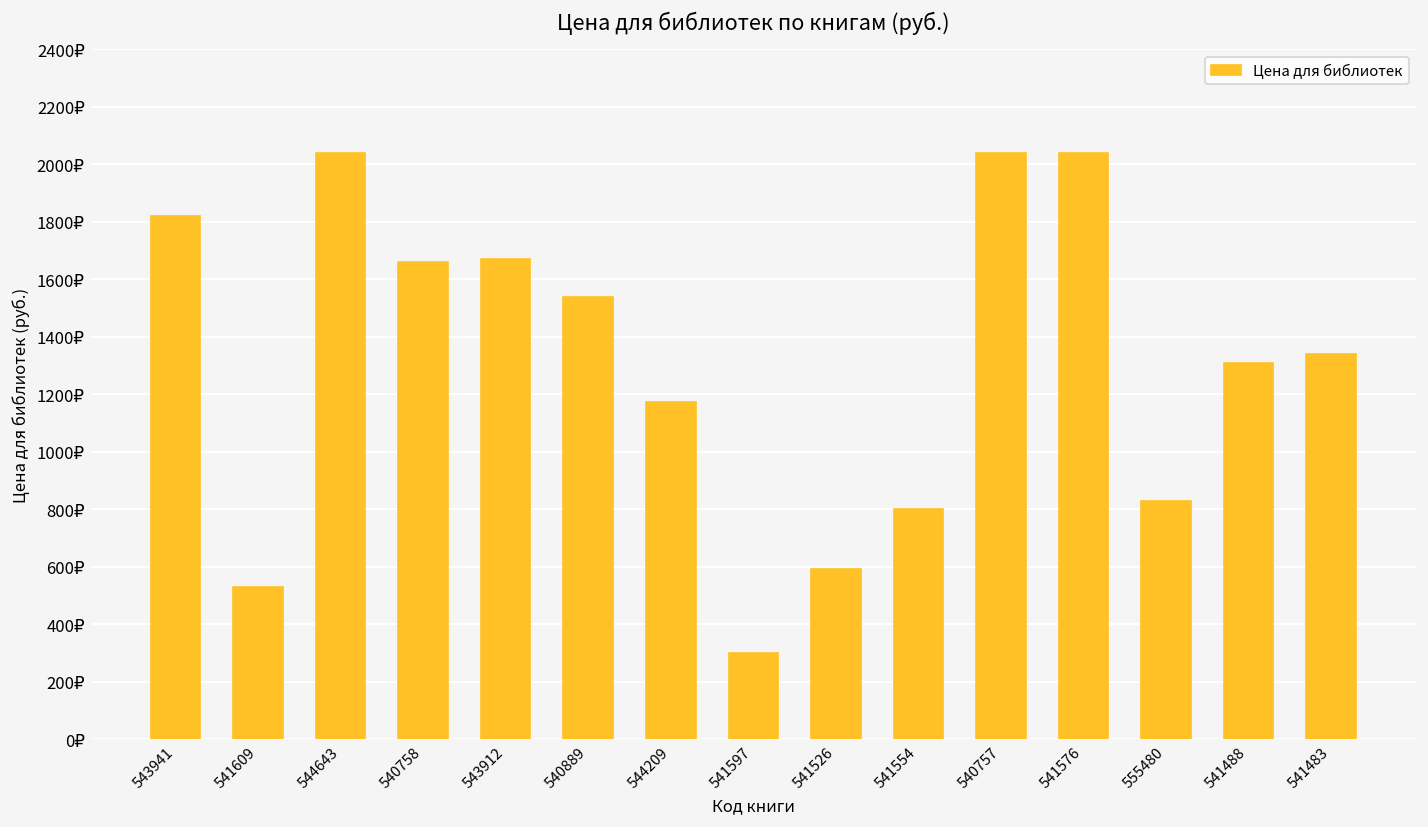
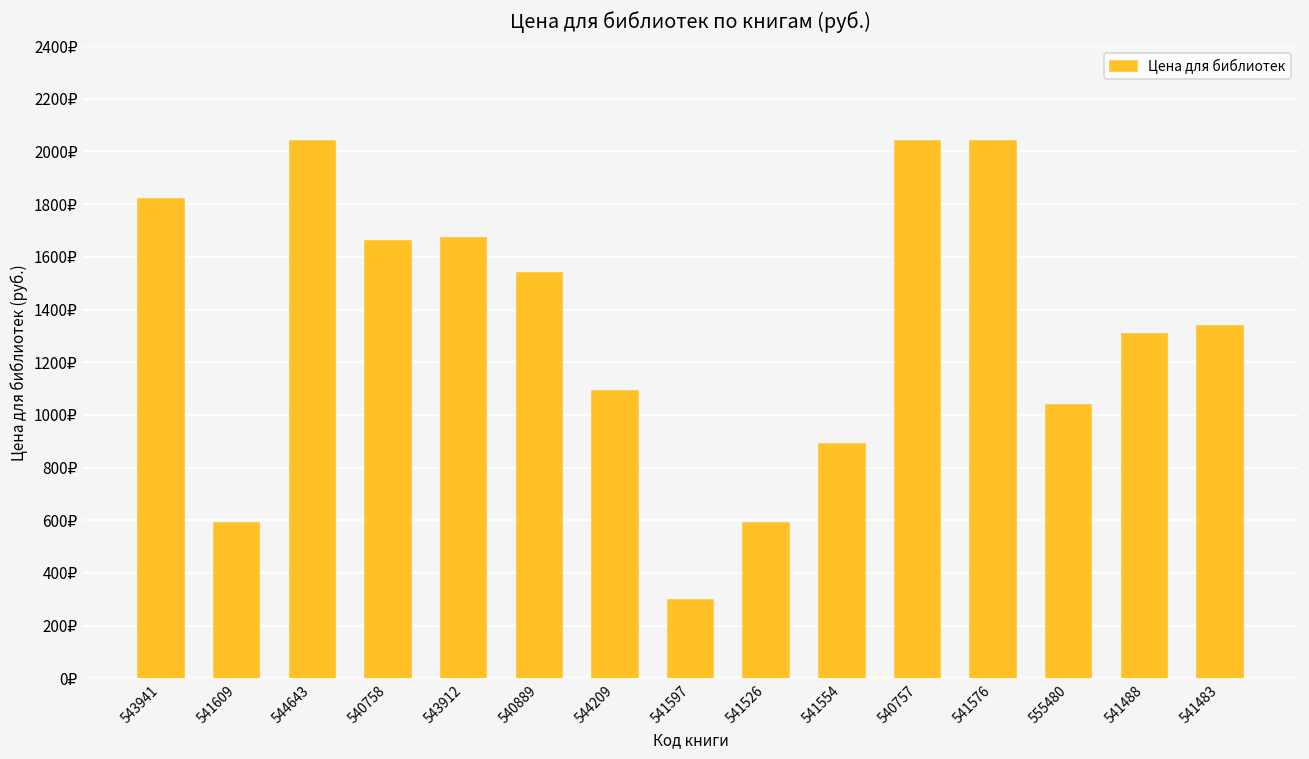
541609: 530₽ -> 590₽
544209: 1170₽ -> 1090₽
541554: 800₽ -> 890₽
555480: 830₽ -> 1040₽
